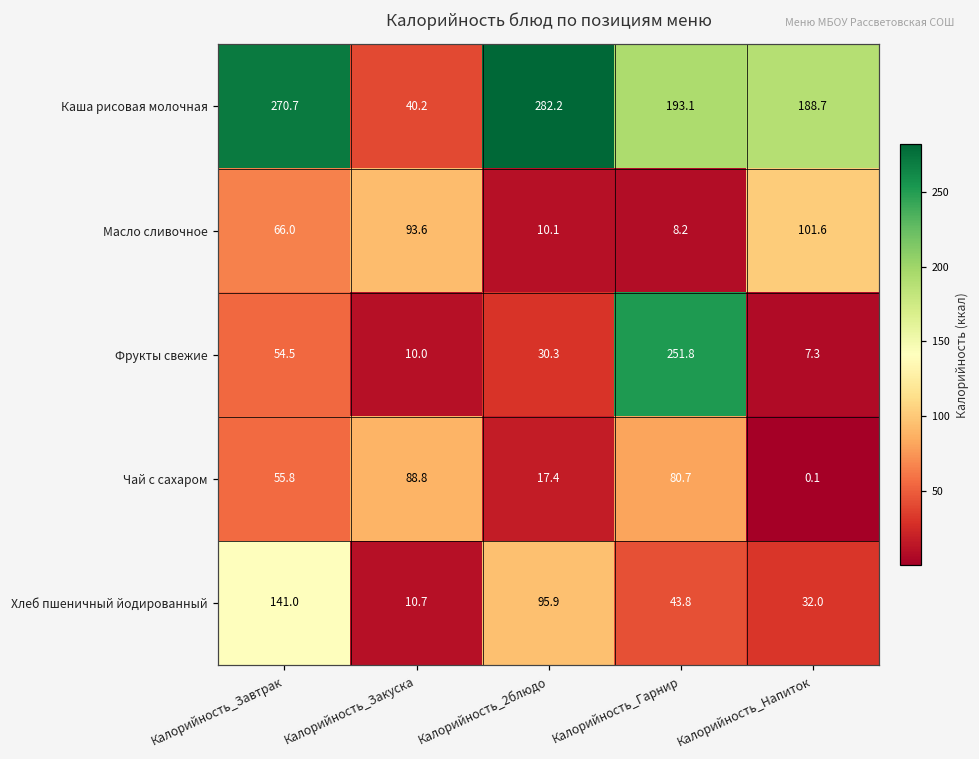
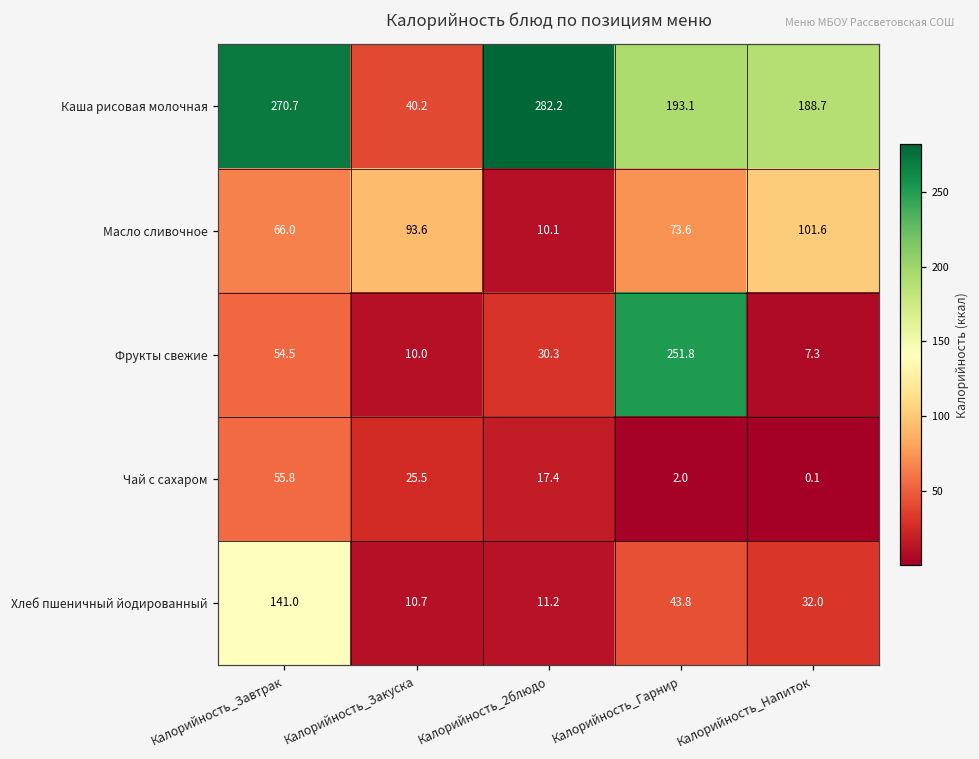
Масло сливочное, Калорийность_Гарнир: 8.2 -> 73.6
Чай с сахаром, Калорийность_Закуска: 88.8 -> 25.5
Чай с сахаром, Калорийность_Гарнир: 80.7 -> 2.0
Хлеб пшеничный йодированный, Калорийность_2блюдо: 95.9 -> 11.2
